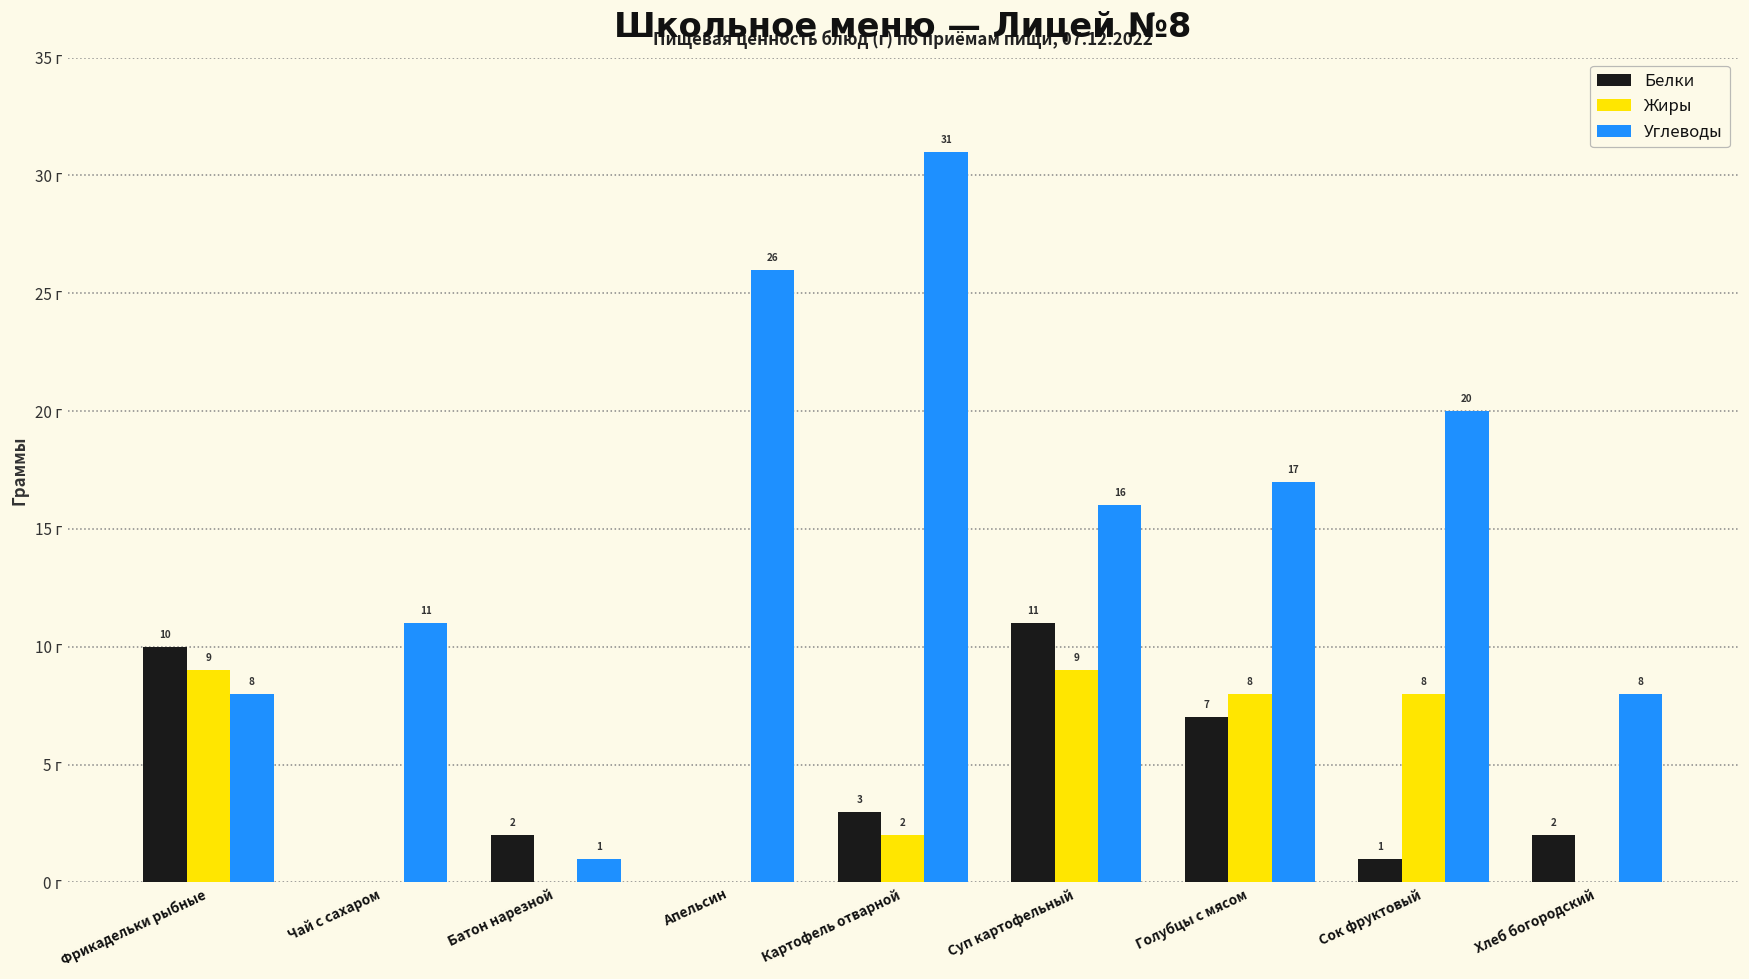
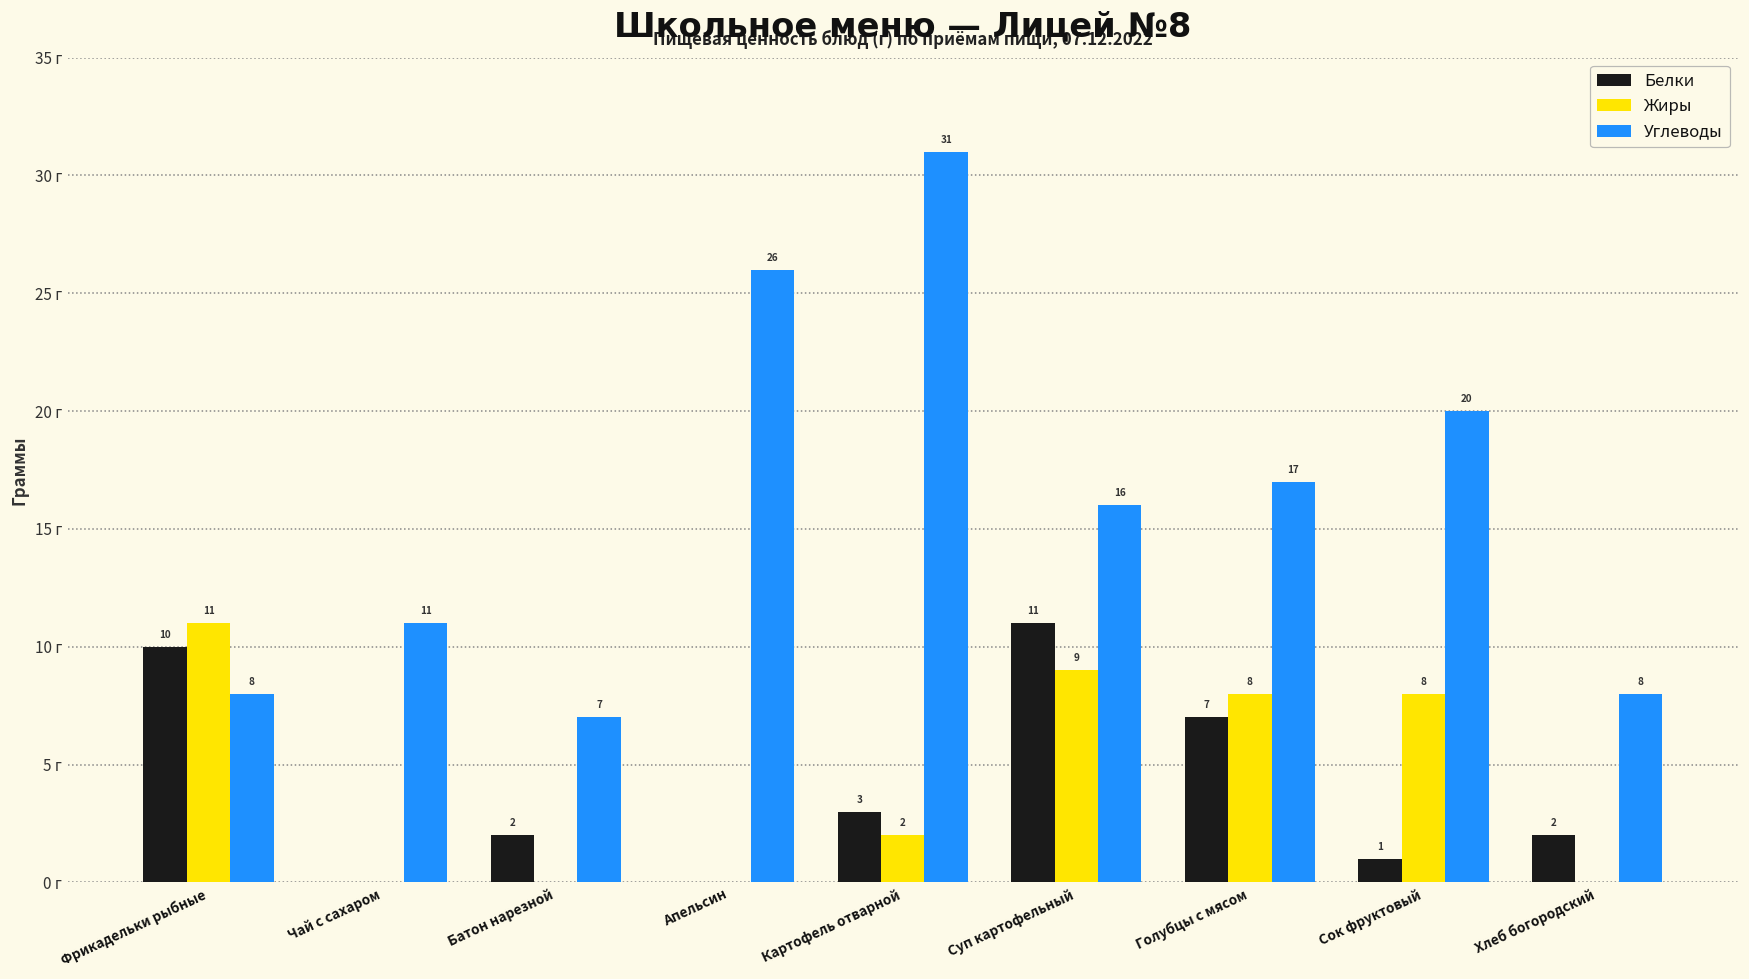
Жиры, Фрикадельки рыбные: 9 -> 11
Углеводы, Батон нарезной: 1 -> 7
